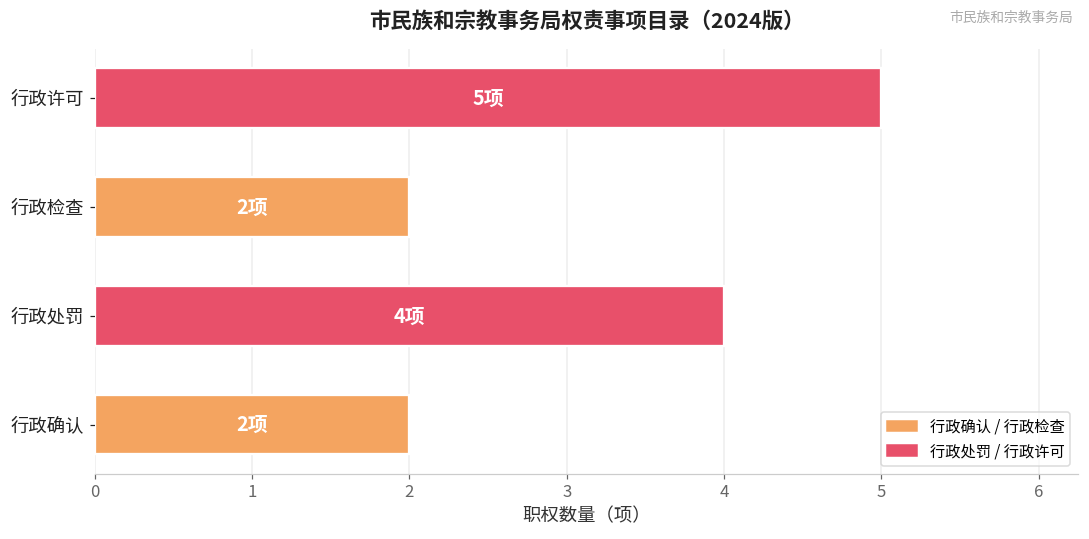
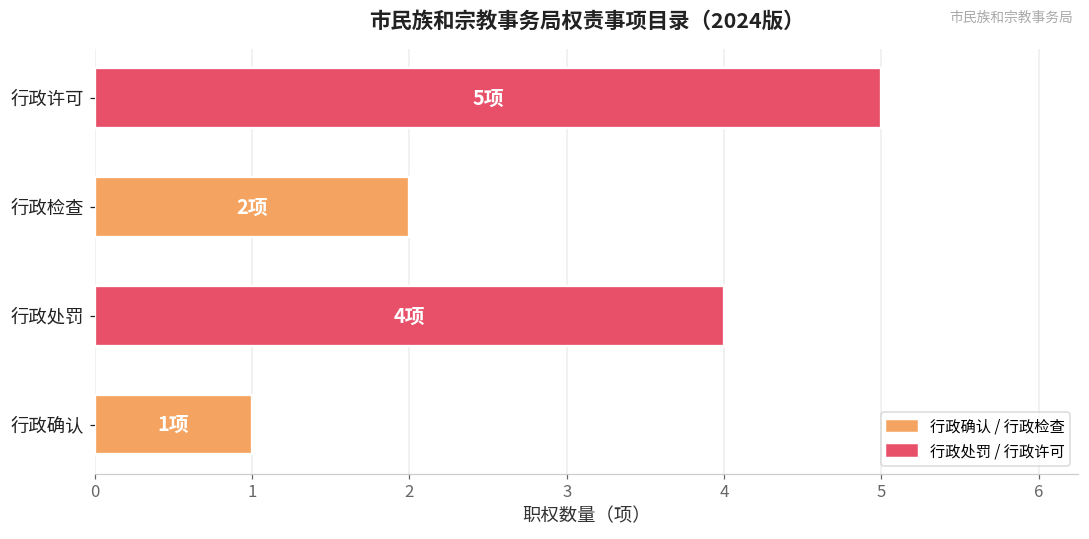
行政确认: 2项 -> 1项
